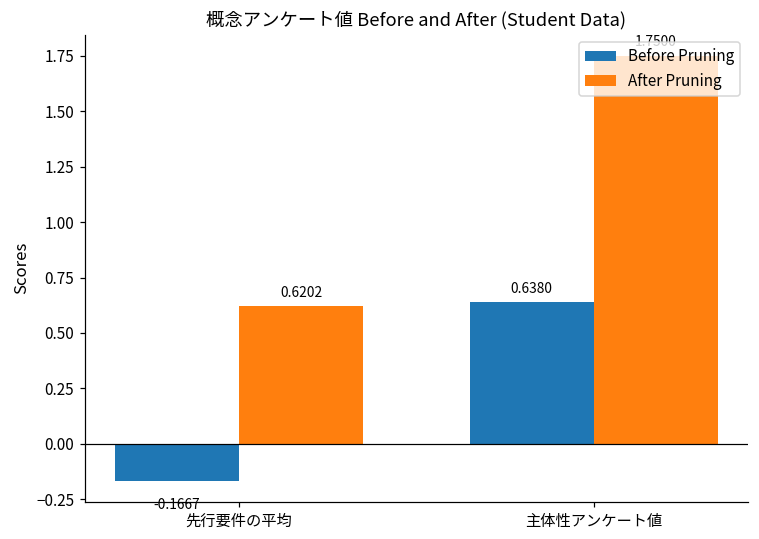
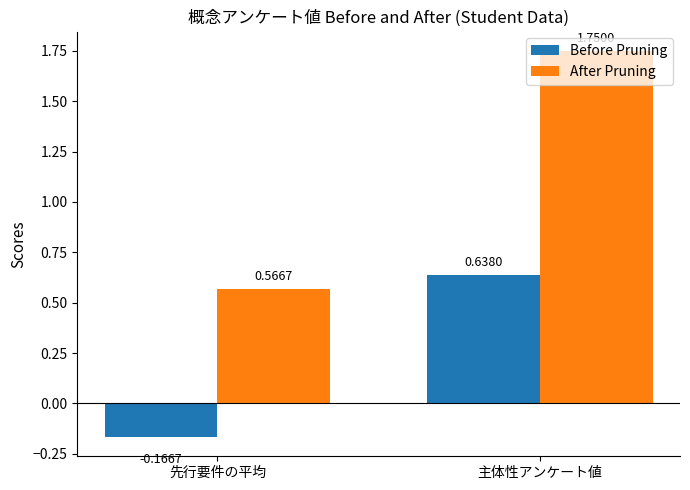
After Pruning, 先行要件の平均: 0.6202 -> 0.5667
